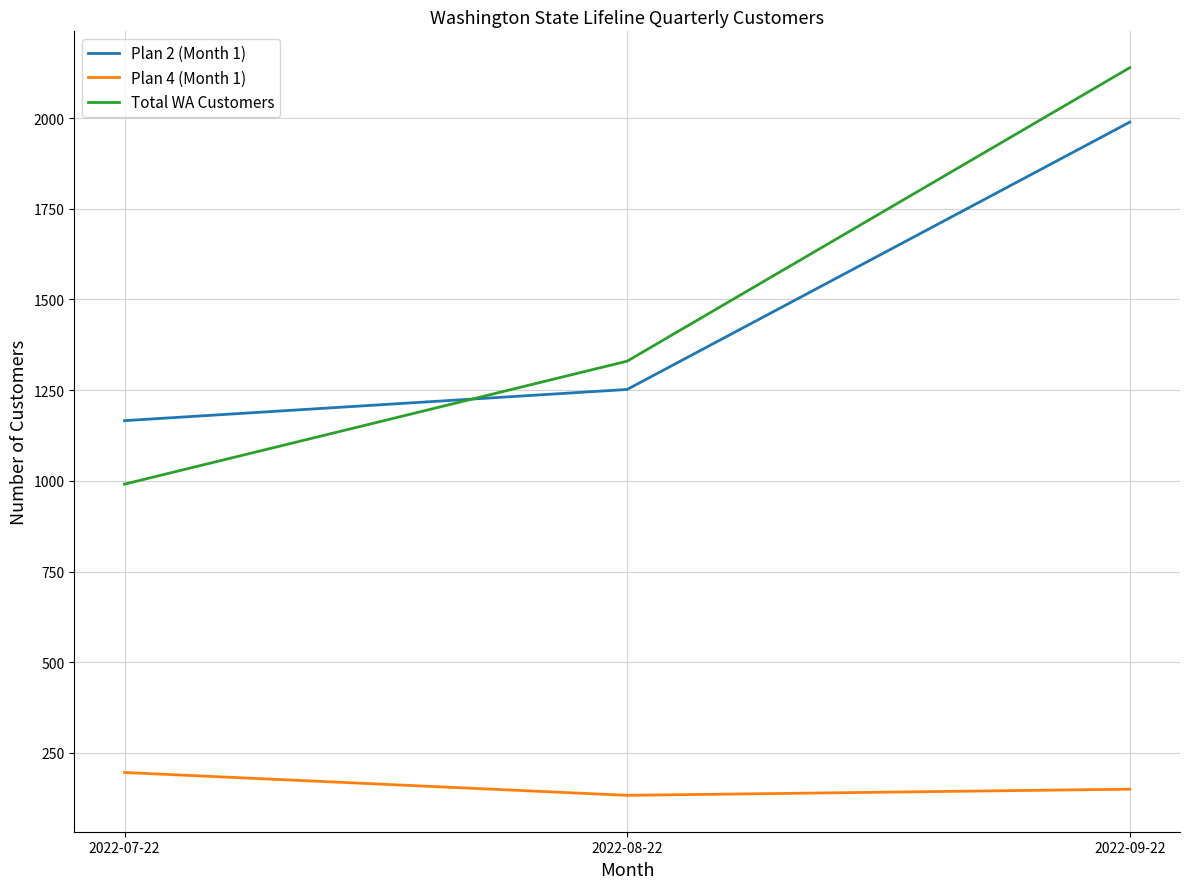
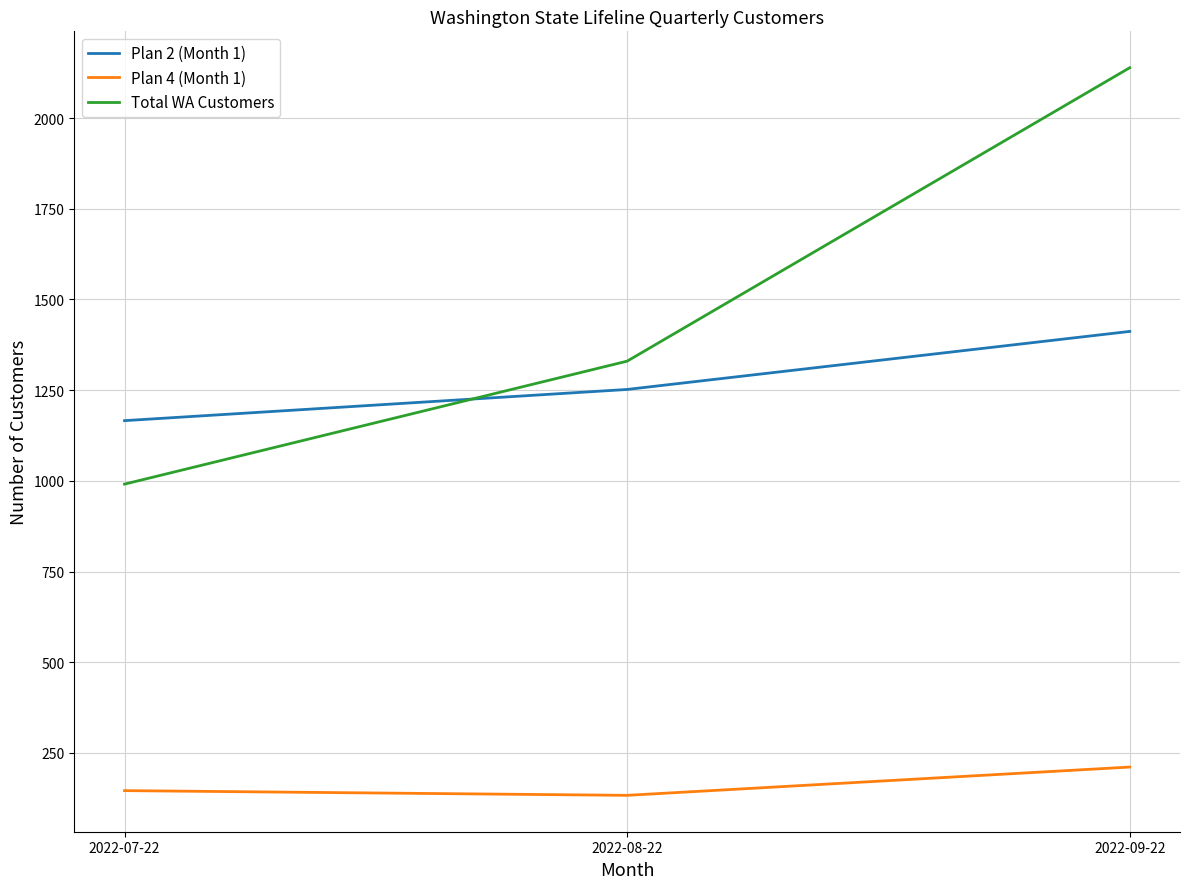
Plan 4 (Month 1), 2022-07-22: 200 -> 150
Plan 2 (Month 1), 2022-09-22: 1990 -> 1410
Plan 4 (Month 1), 2022-09-22: 150 -> 210
